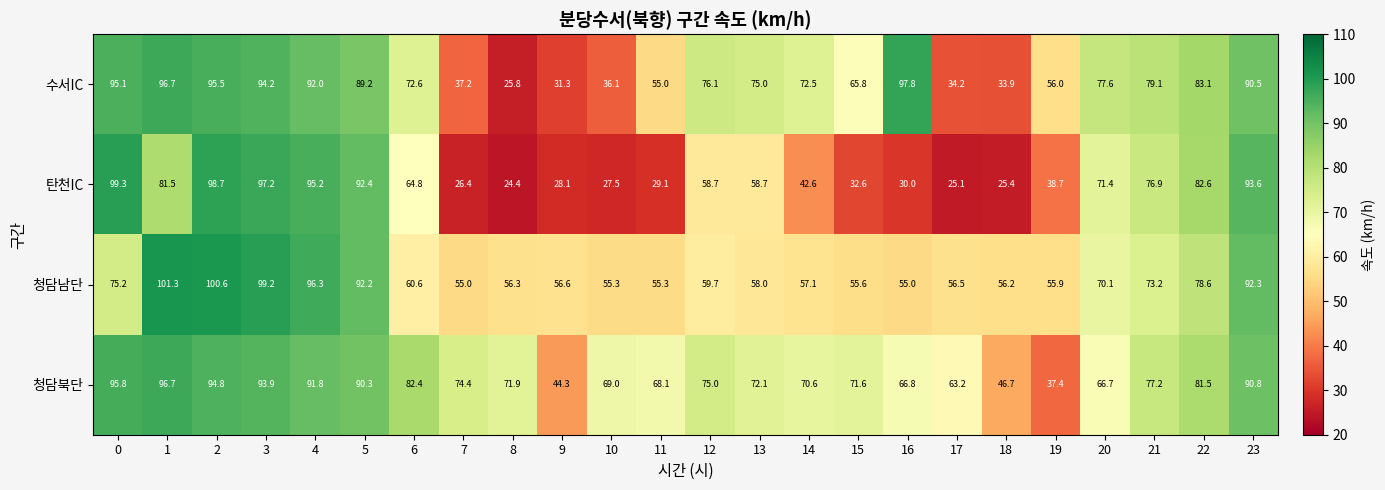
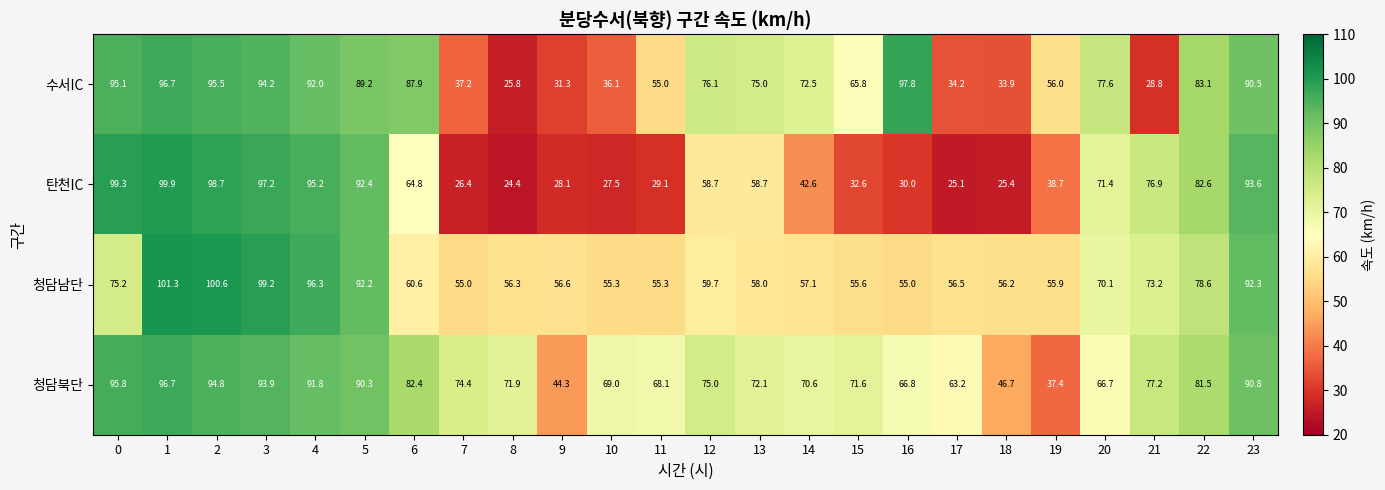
수서IC, 6: 72.6 -> 87.9
수서IC, 21: 79.1 -> 28.8
탄천IC, 1: 81.5 -> 99.9
